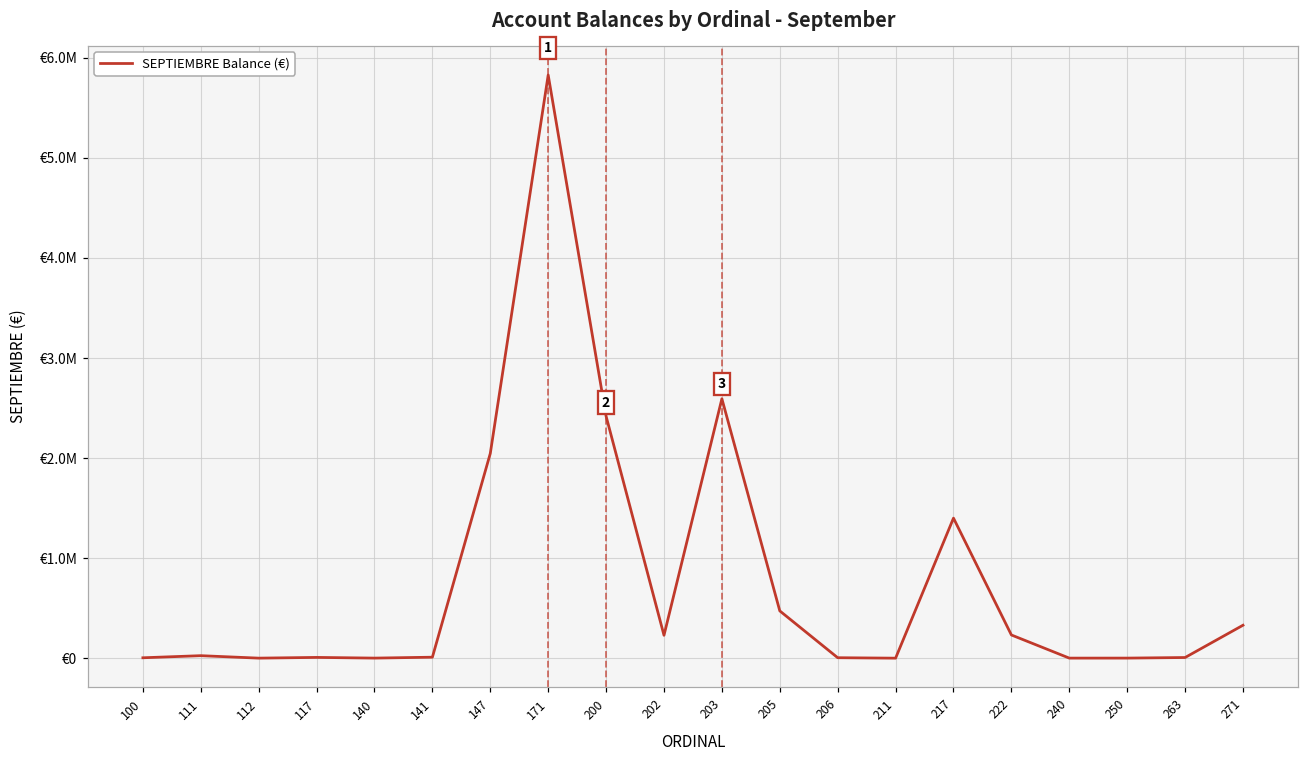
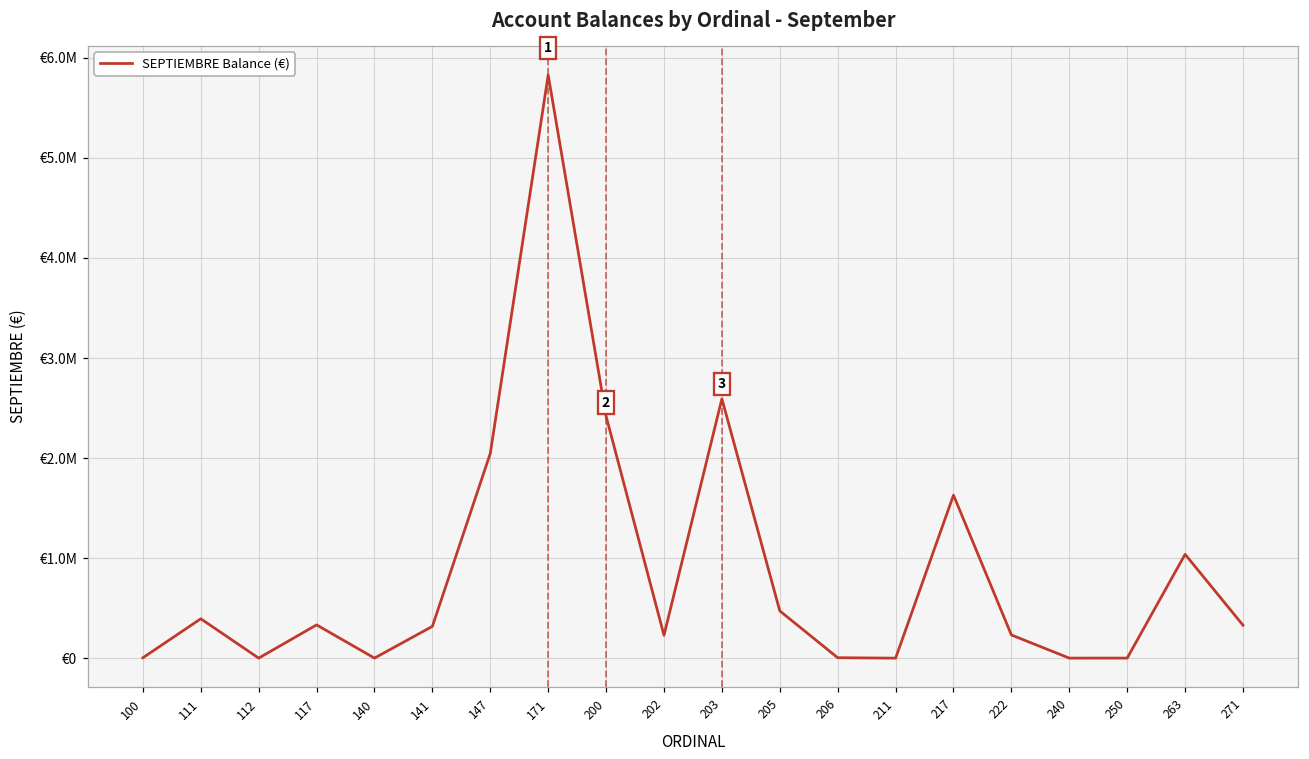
111: €0 -> €400000
117: €0 -> €300000
141: €0 -> €300000
217: €1400000 -> €1600000
263: €0 -> €1000000
